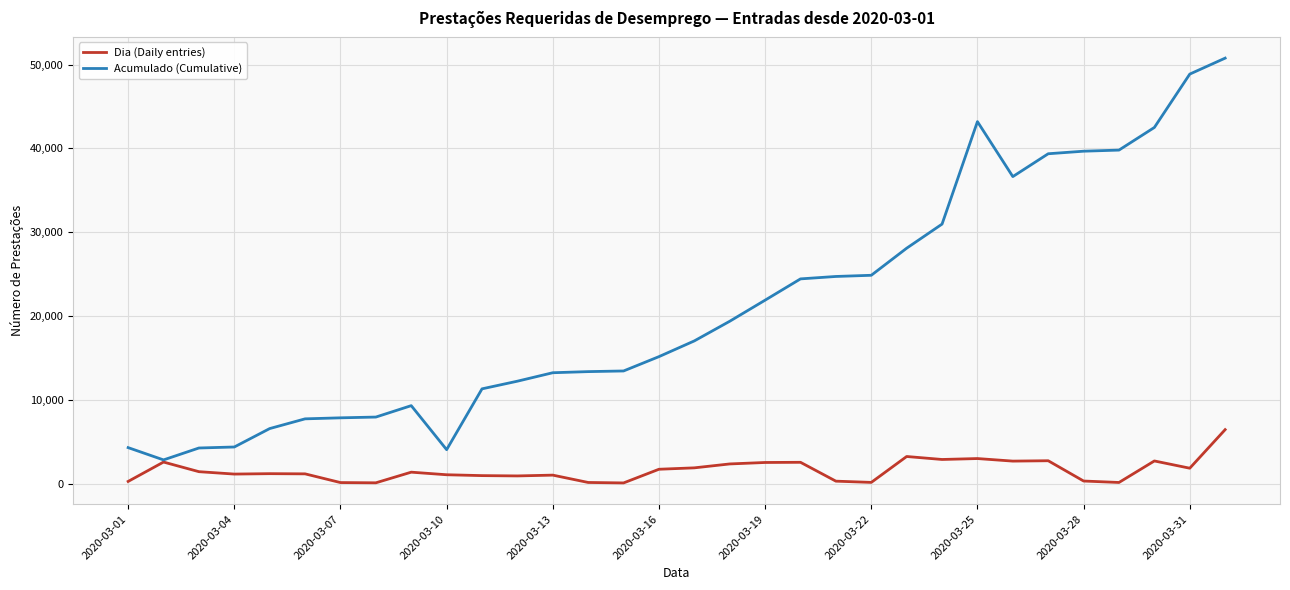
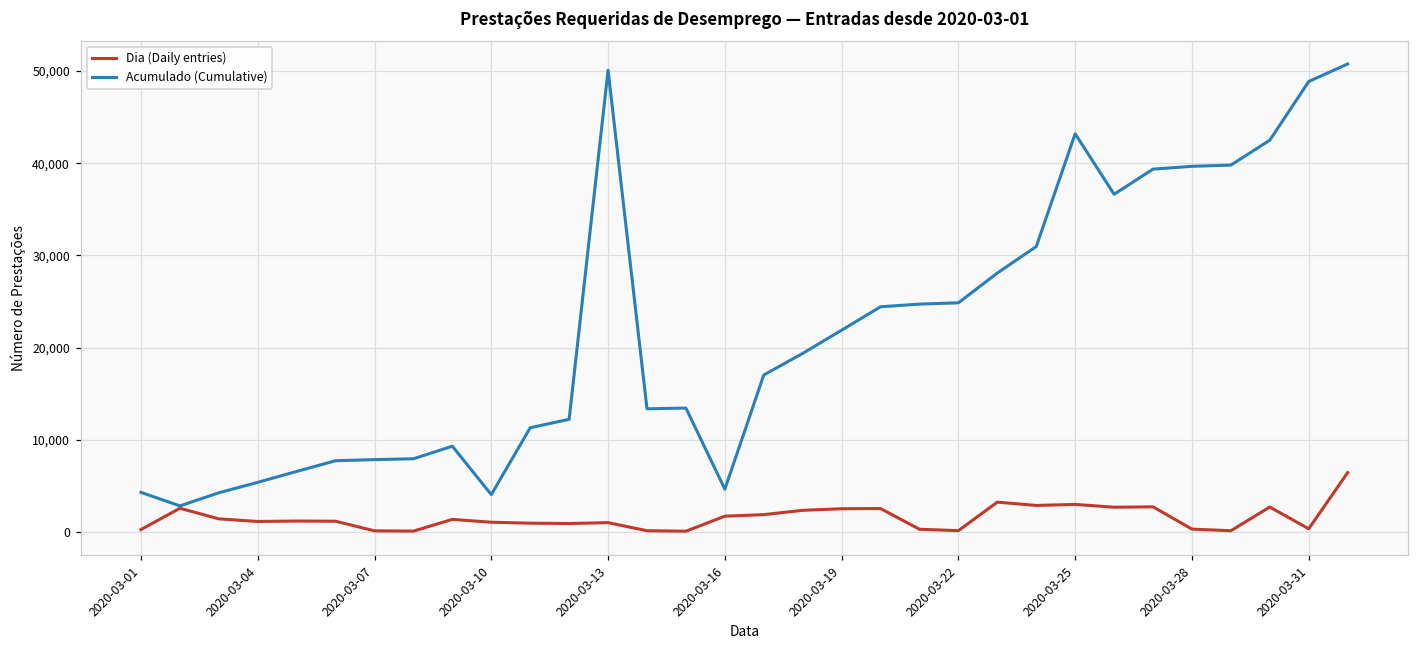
Acumulado (Cumulative), 2020-03-04: 4,000 -> 5,000
Acumulado (Cumulative), 2020-03-13: 13,000 -> 50,000
Acumulado (Cumulative), 2020-03-16: 15,000 -> 5,000
Dia (Daily entries), 2020-03-31: 2,000 -> 0
